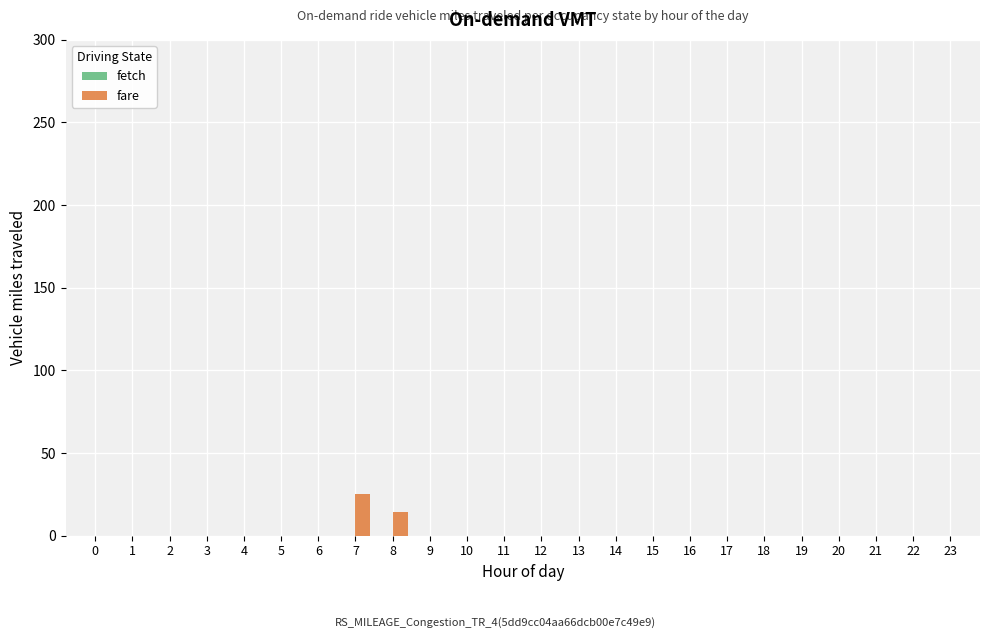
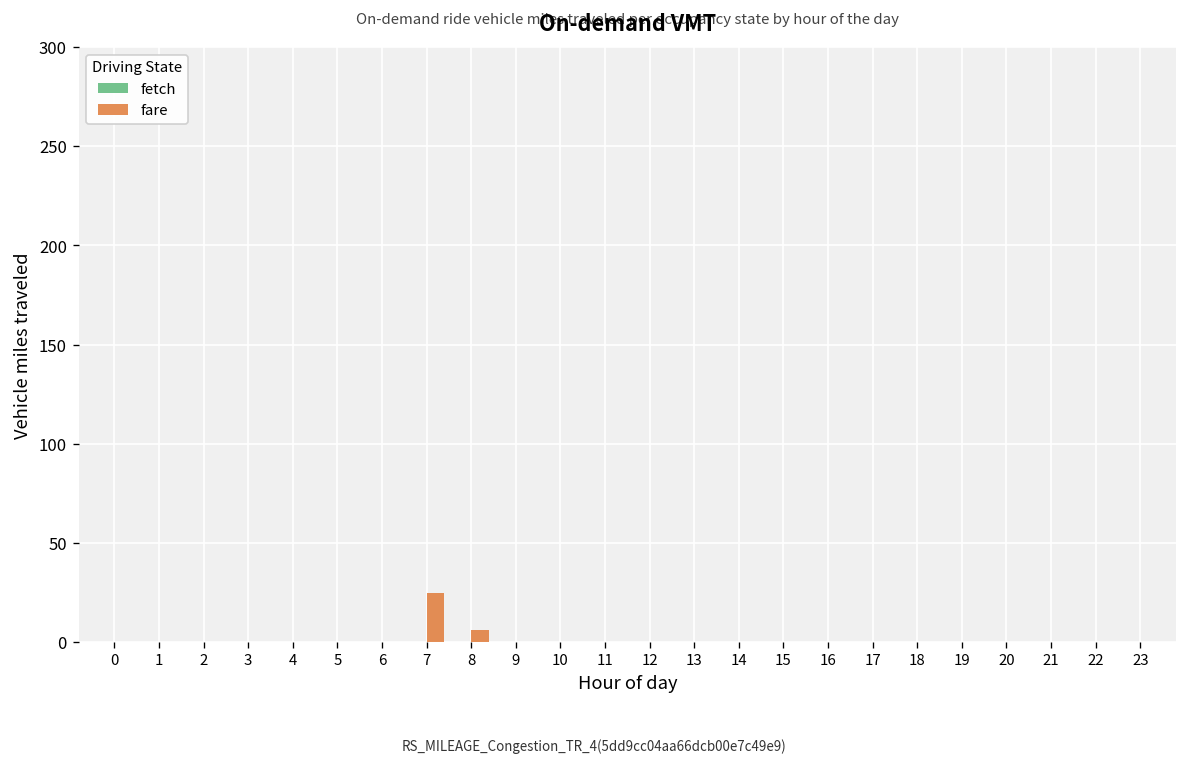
fare, 8: 14 -> 6
